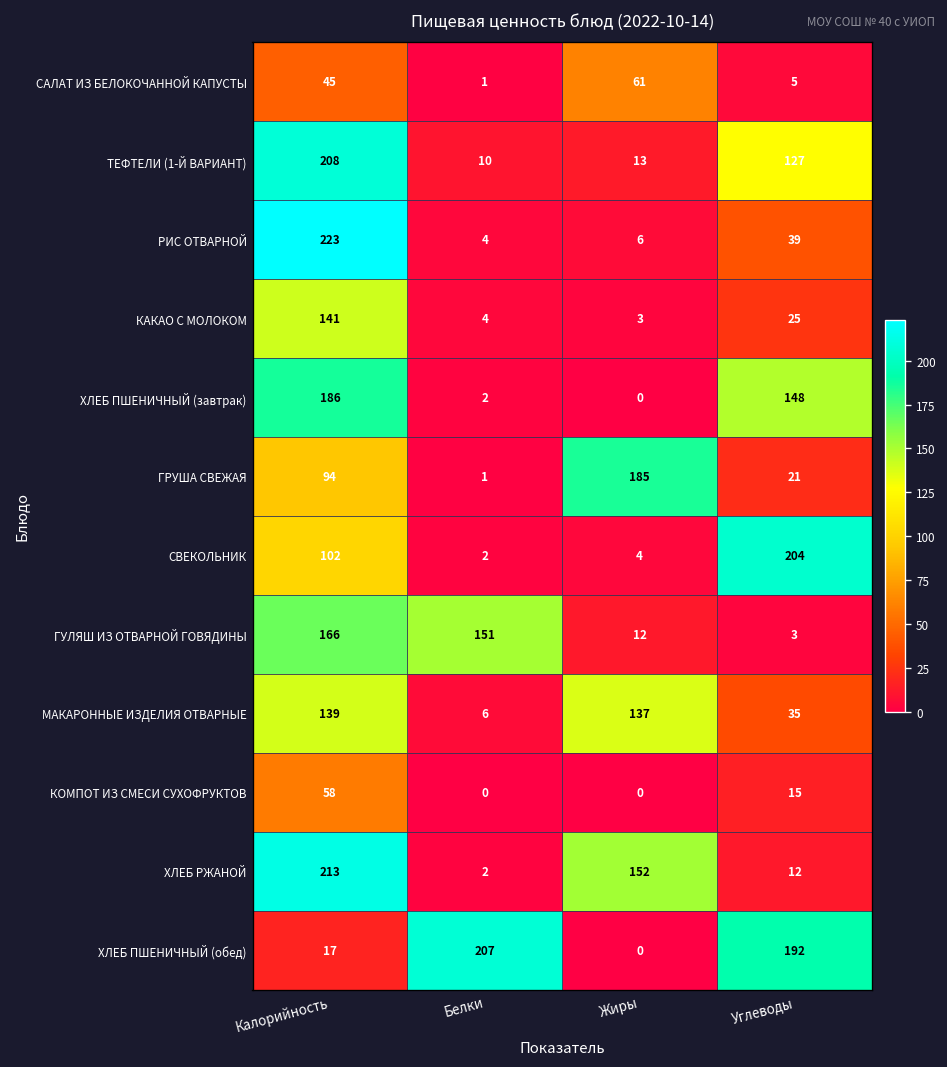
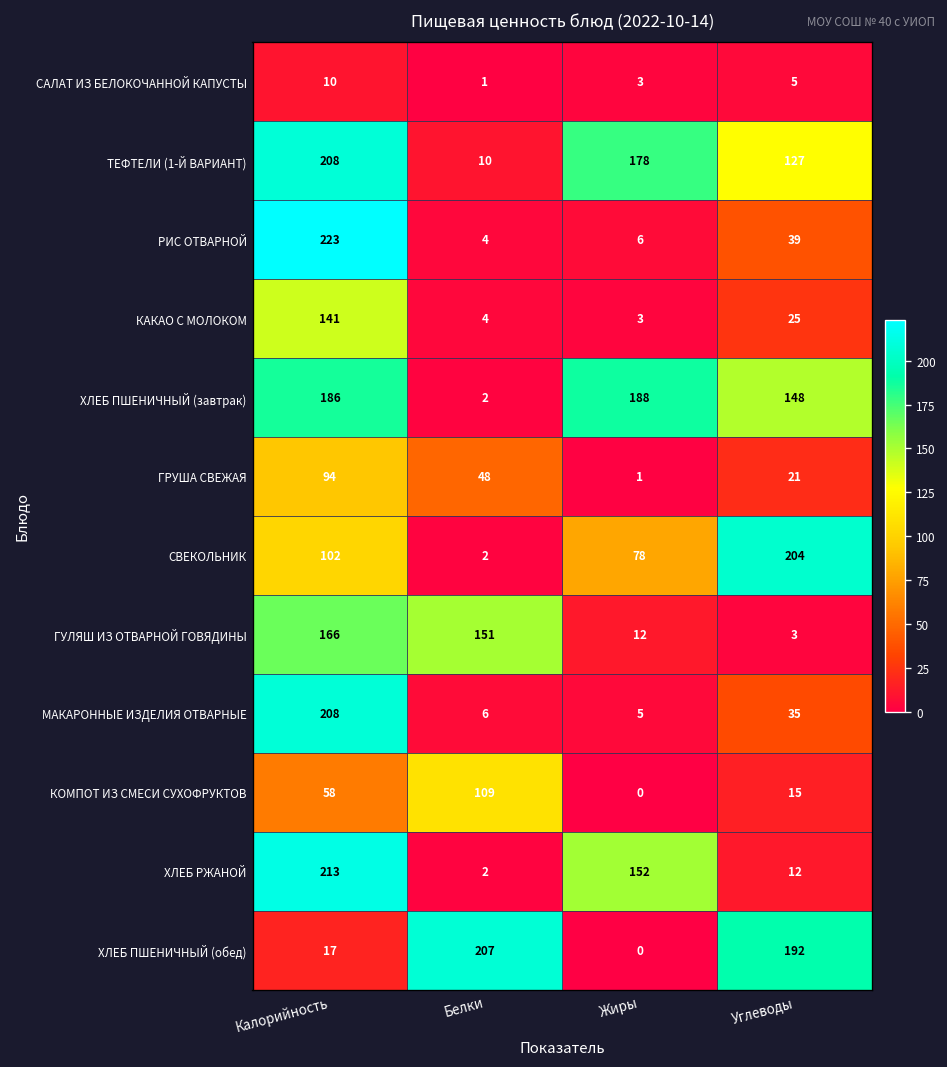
САЛАТ ИЗ БЕЛОКОЧАННОЙ КАПУСТЫ, Калорийность: 45 -> 10
САЛАТ ИЗ БЕЛОКОЧАННОЙ КАПУСТЫ, Жиры: 61 -> 3
ТЕФТЕЛИ (1-Й ВАРИАНТ), Жиры: 13 -> 178
ХЛЕБ ПШЕНИЧНЫЙ (завтрак), Жиры: 0 -> 188
ГРУША СВЕЖАЯ, Белки: 1 -> 48
ГРУША СВЕЖАЯ, Жиры: 185 -> 1
СВЕКОЛЬНИК, Жиры: 4 -> 78
МАКАРОННЫЕ ИЗДЕЛИЯ ОТВАРНЫЕ, Калорийность: 139 -> 208
МАКАРОННЫЕ ИЗДЕЛИЯ ОТВАРНЫЕ, Жиры: 137 -> 5
КОМПОТ ИЗ СМЕСИ СУХОФРУКТОВ, Белки: 0 -> 109
